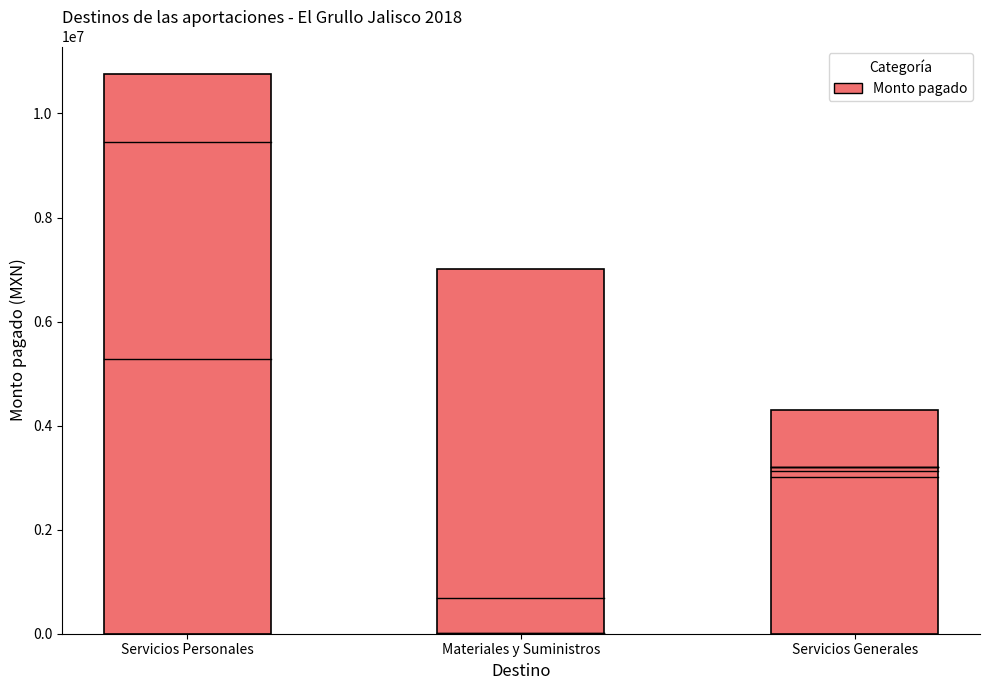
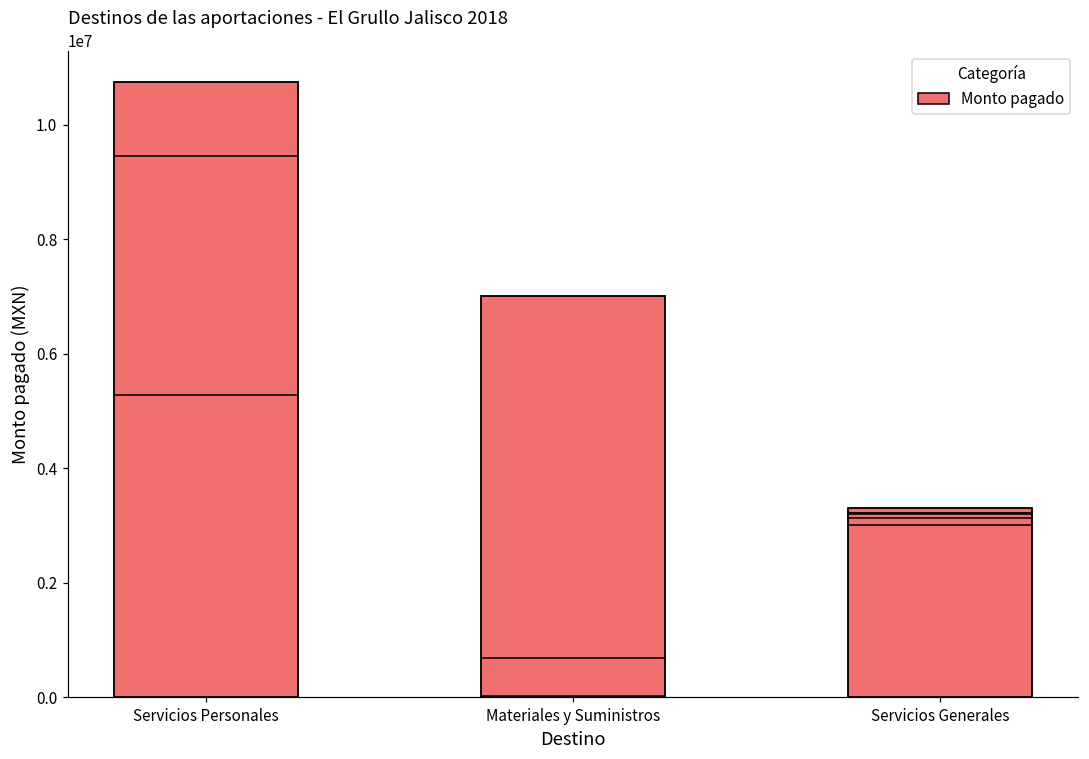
Monto pagado, Servicios Generales: 4300000 -> 3300000
